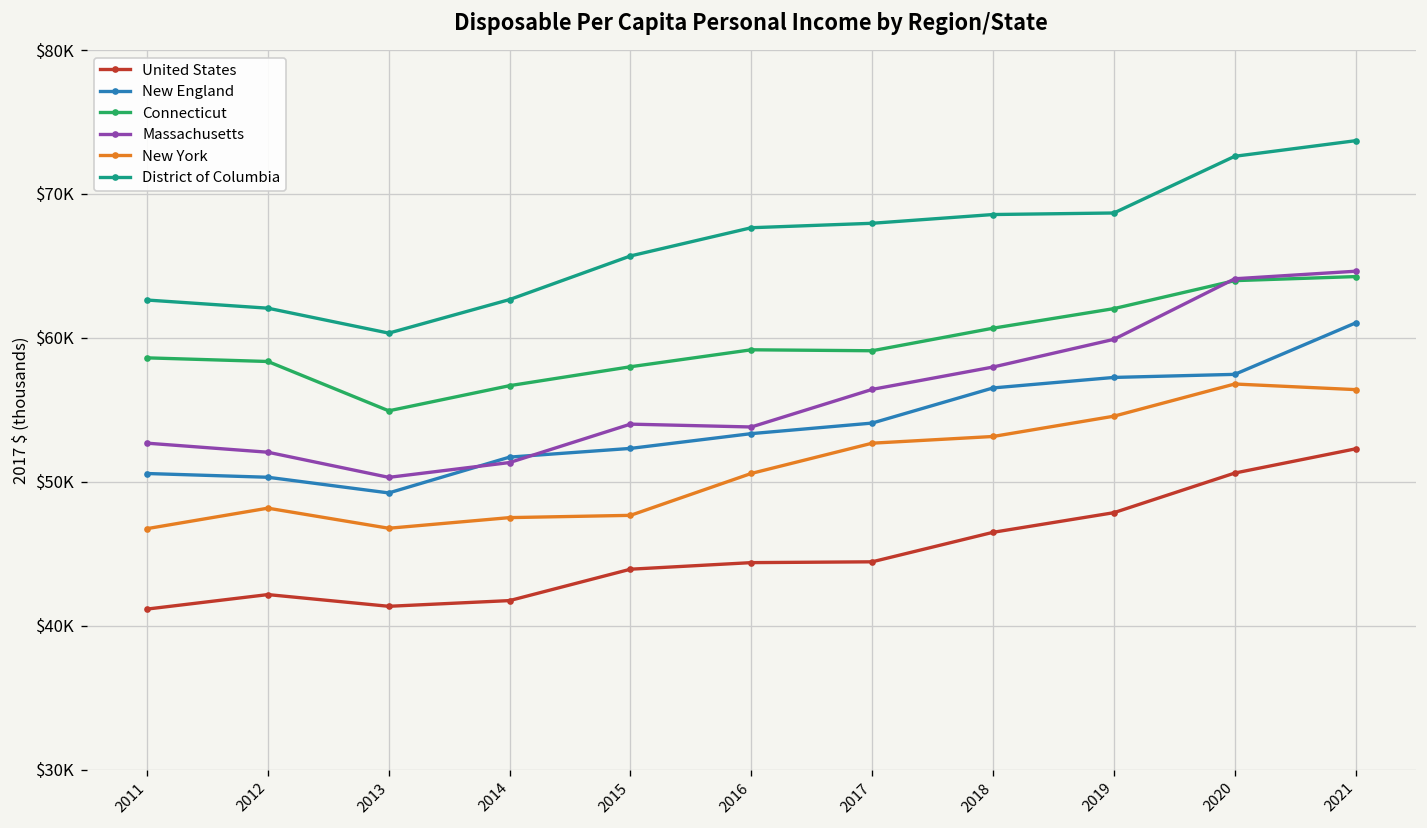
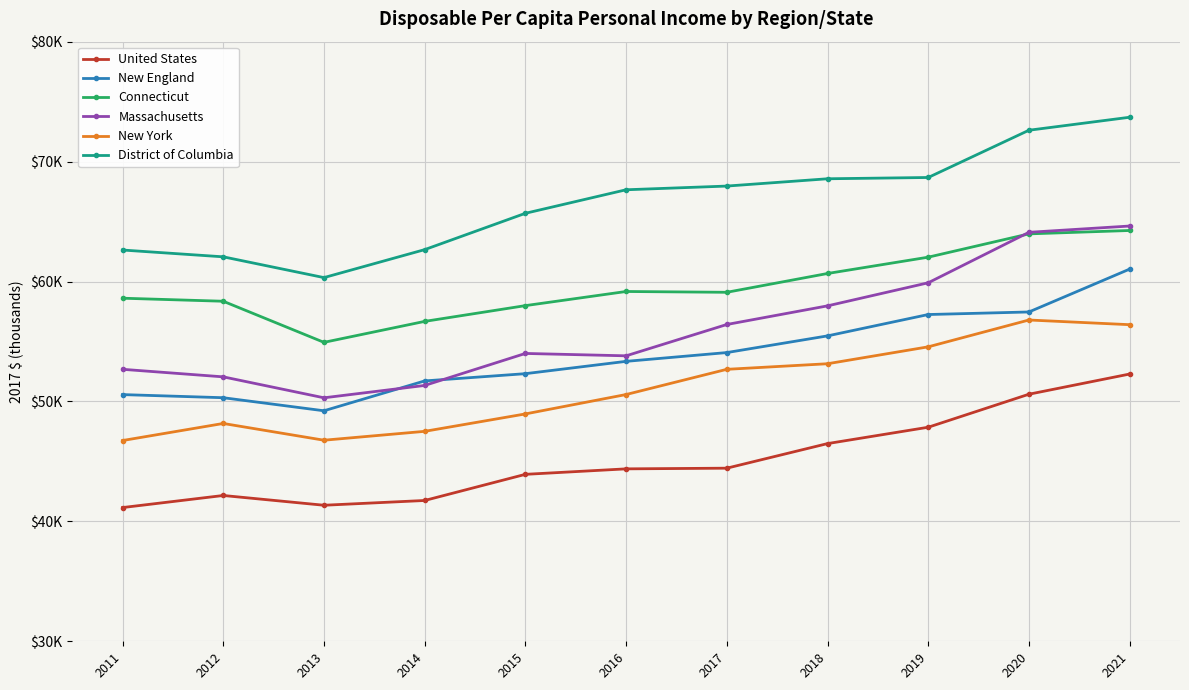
New York, 2015: $47700 -> $49000
New England, 2018: $56500 -> $55500
